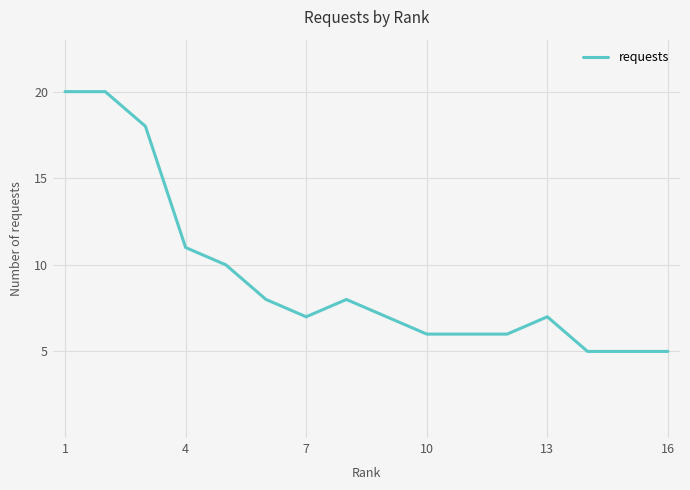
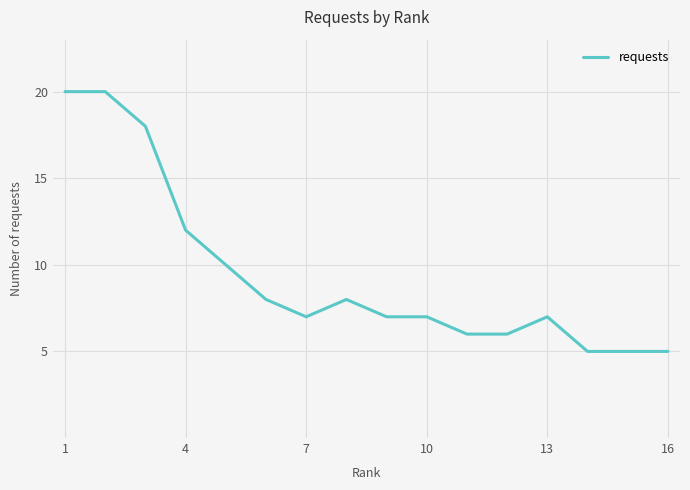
4: 11 -> 12
10: 6 -> 7
